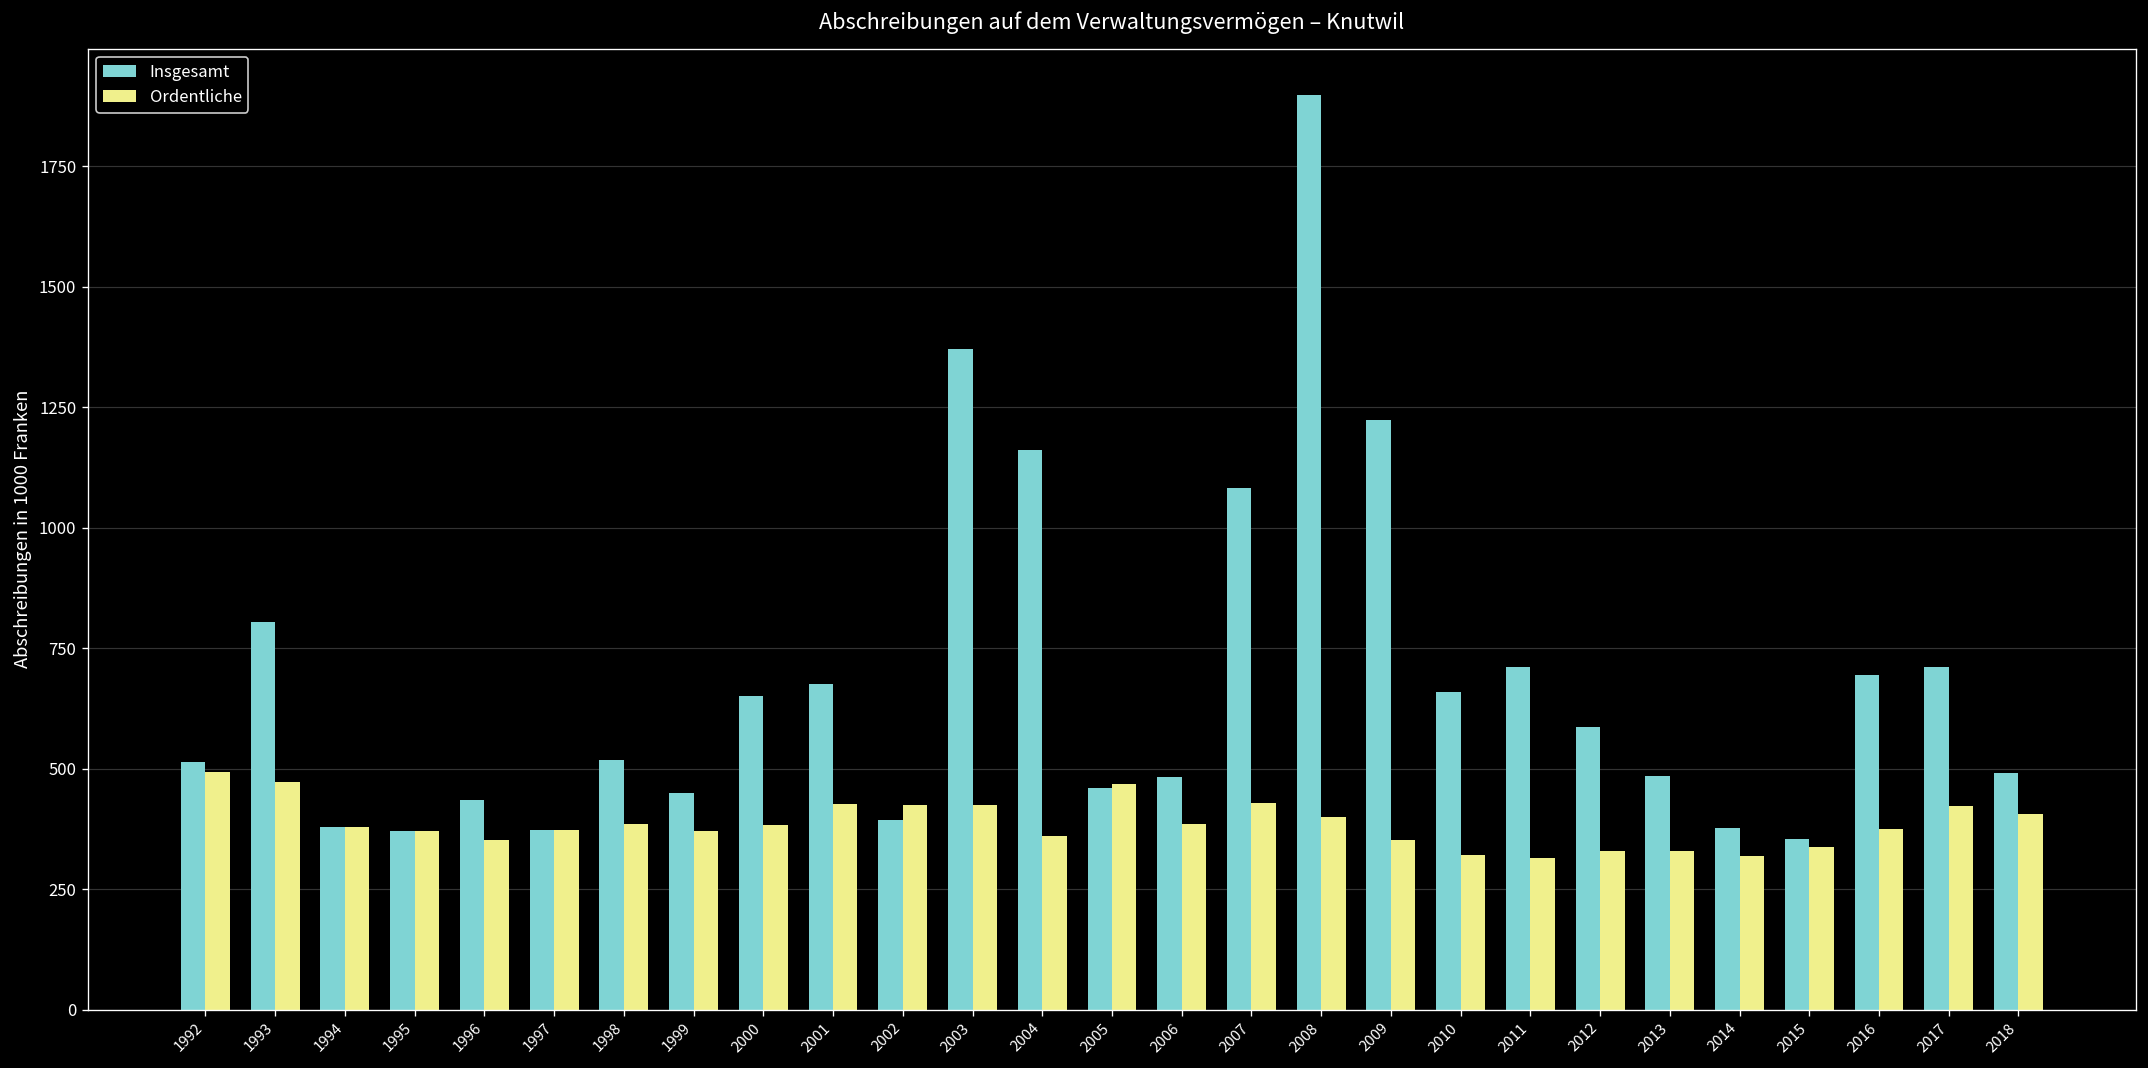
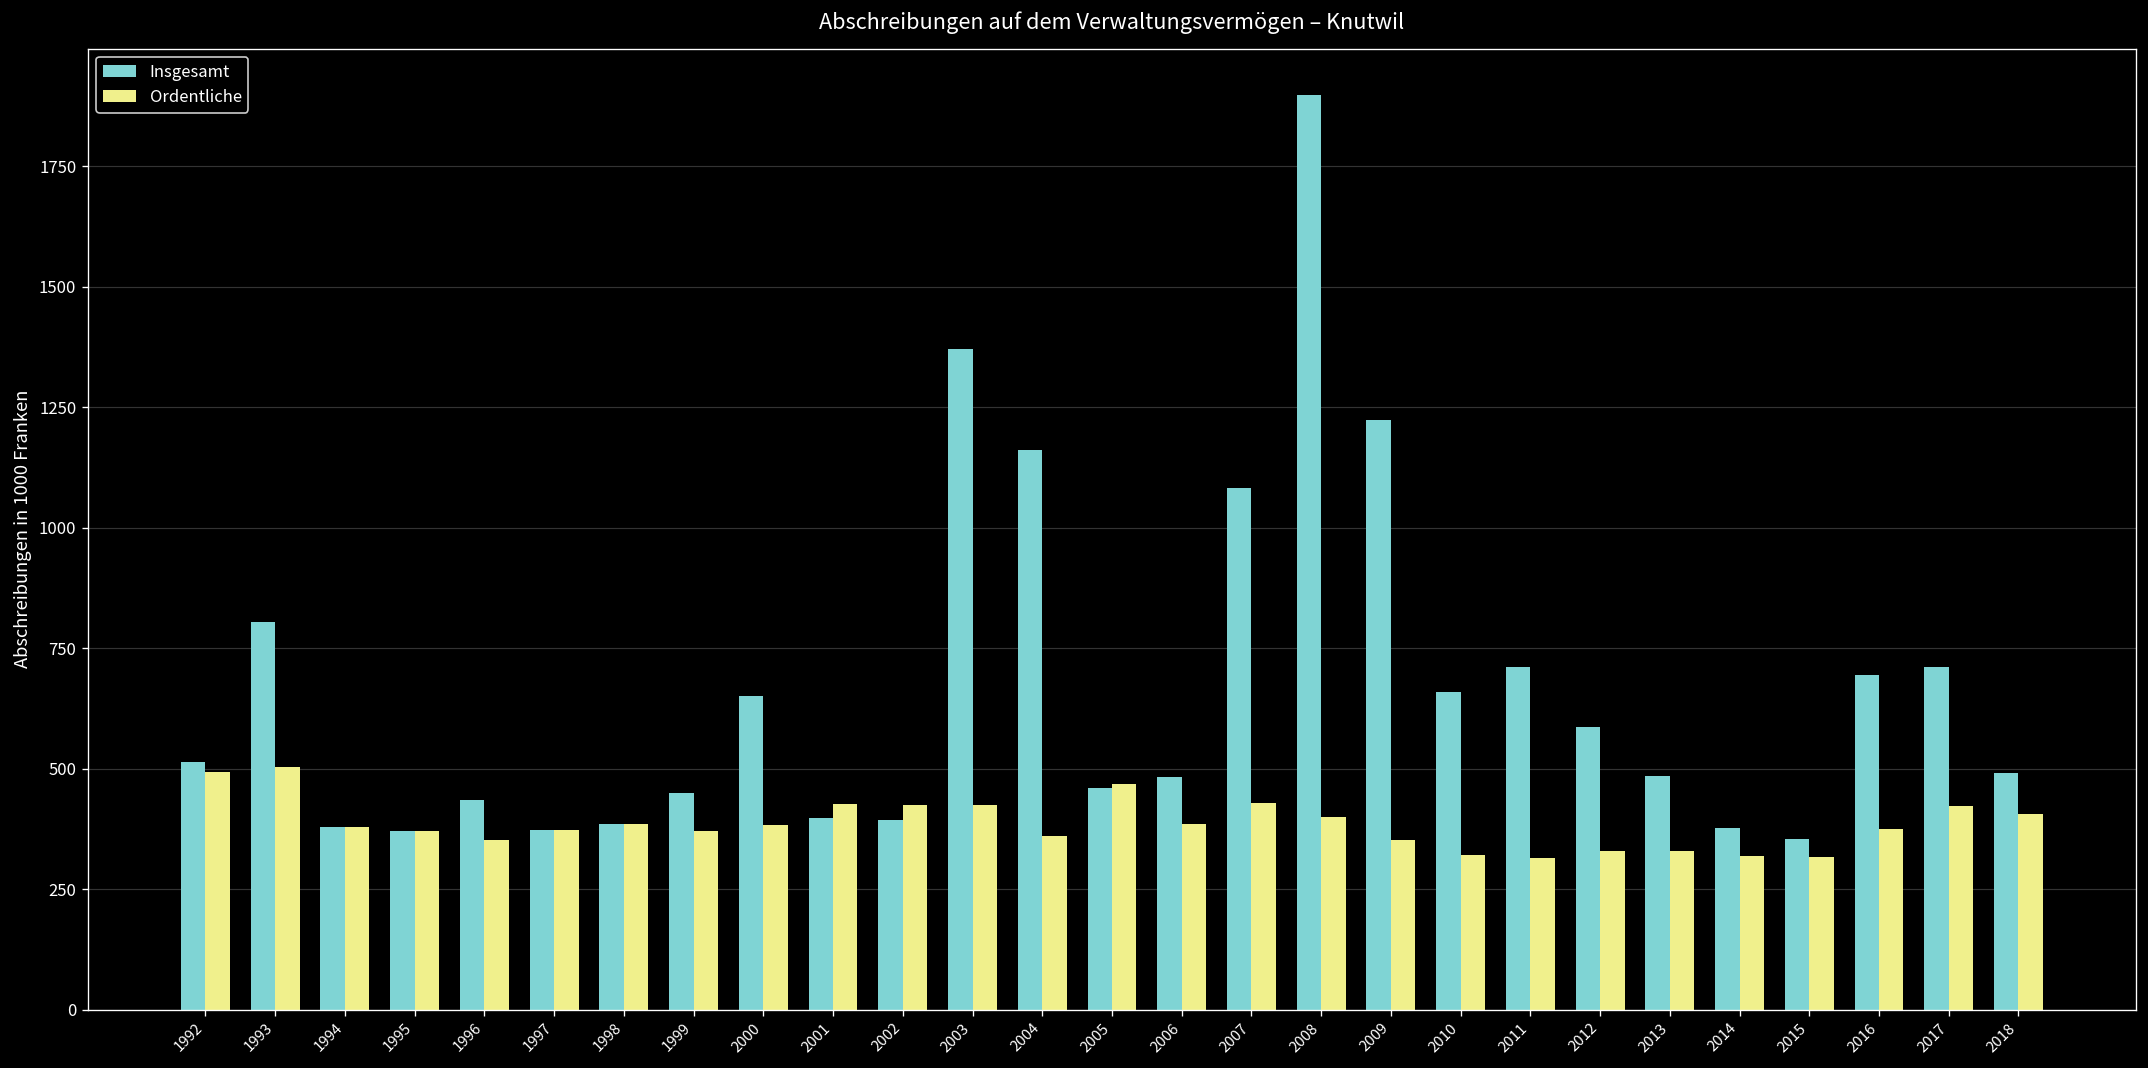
Ordentliche, 1993: 470 -> 500
Insgesamt, 1998: 520 -> 390
Insgesamt, 2001: 680 -> 400
Ordentliche, 2015: 340 -> 320
